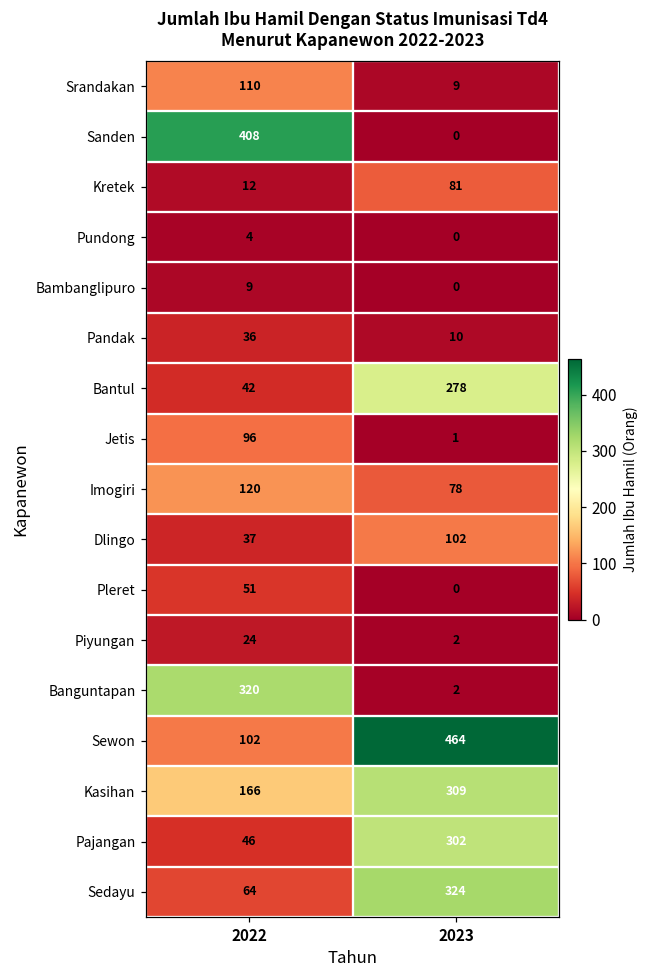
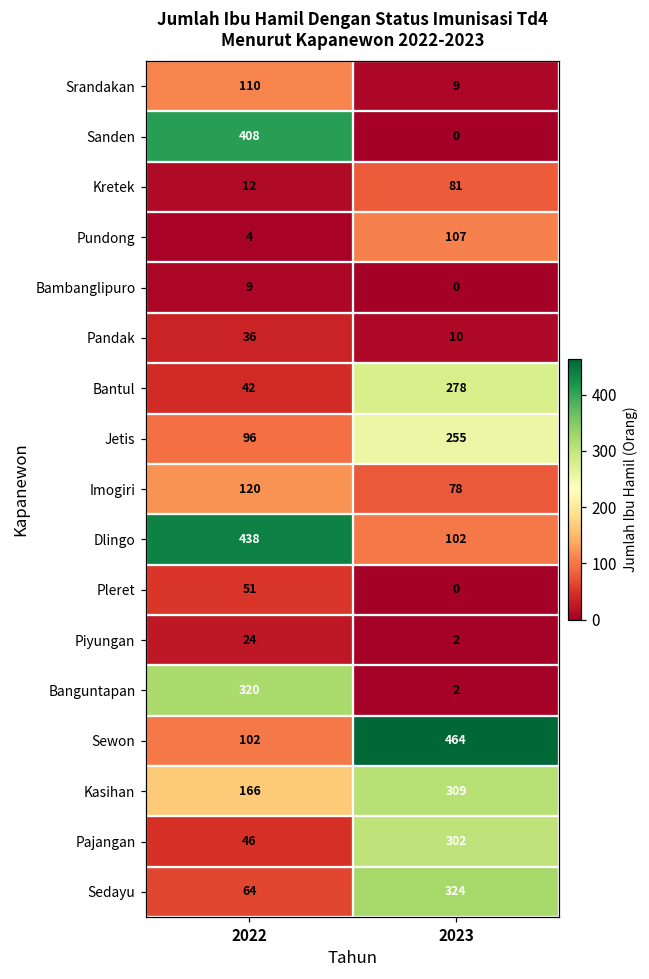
Pundong, 2023: 0 -> 107
Jetis, 2023: 1 -> 255
Dlingo, 2022: 37 -> 438
